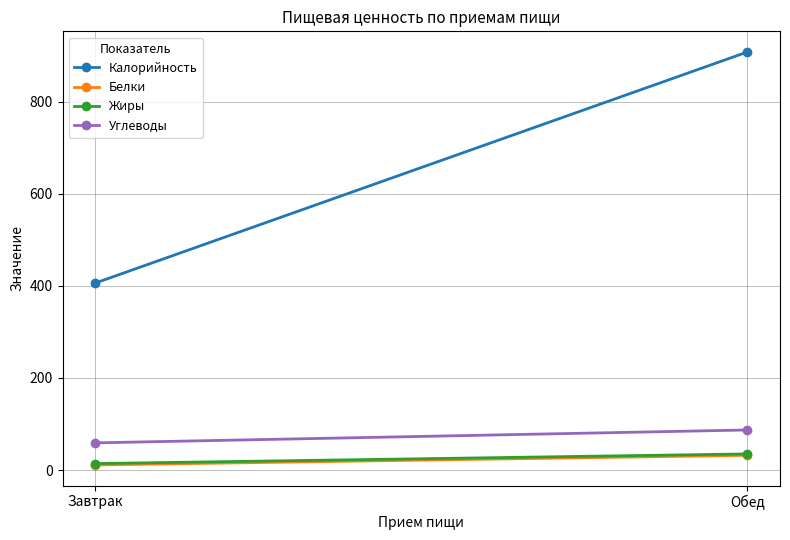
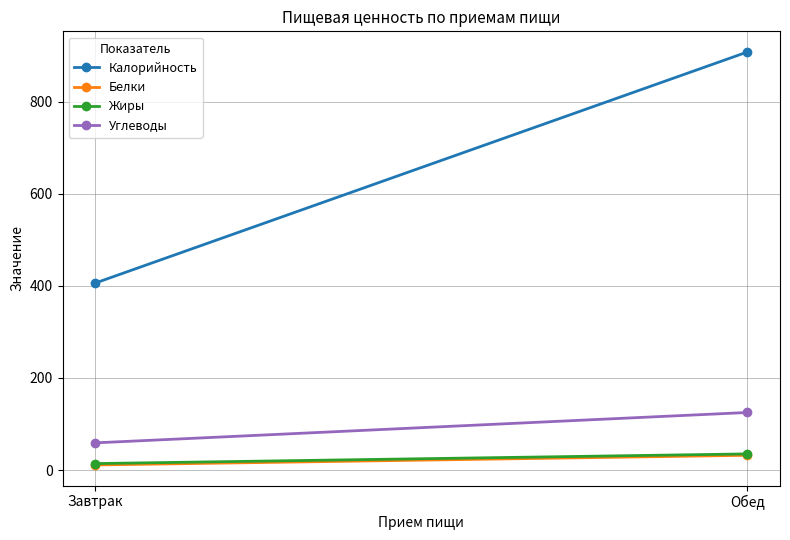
Углеводы, Обед: 90 -> 130
